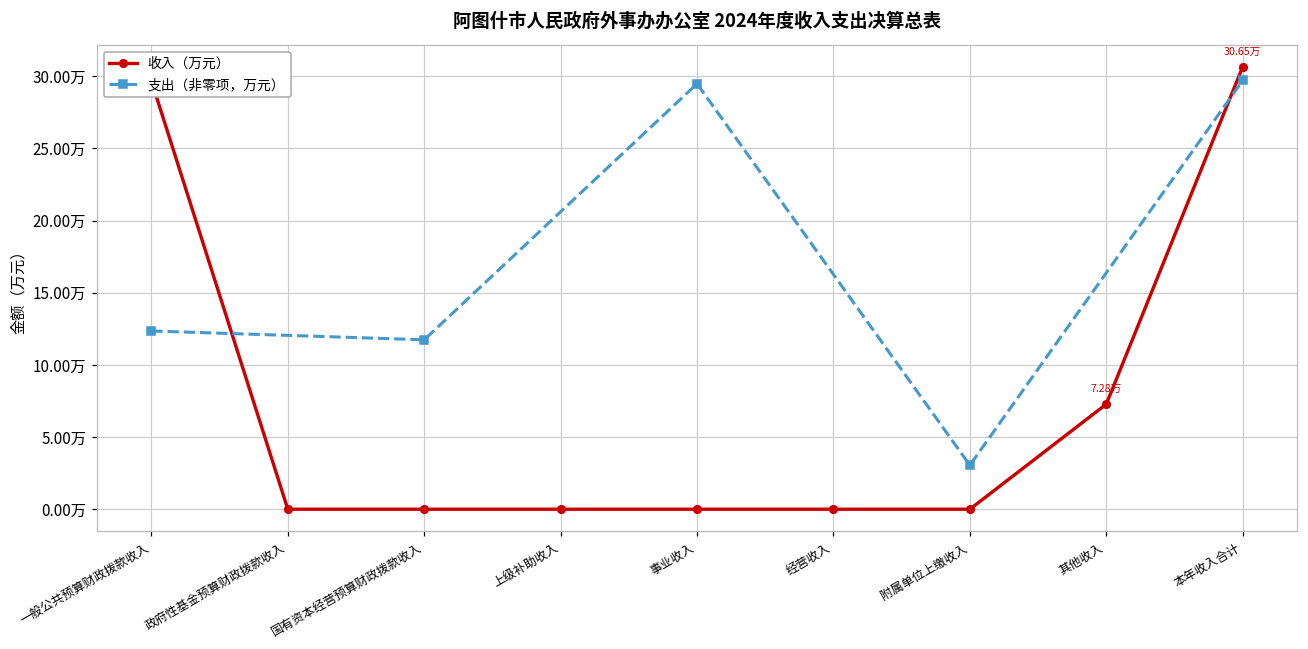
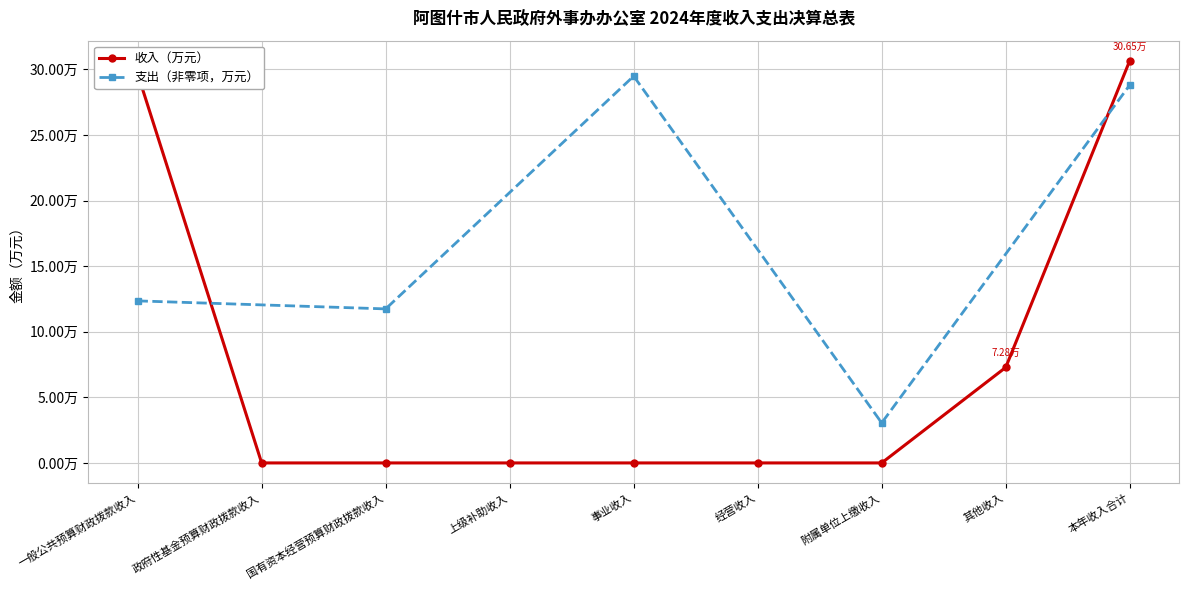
支出（非零项，万元）, 本年收入合计: 29.7万 -> 28.8万
